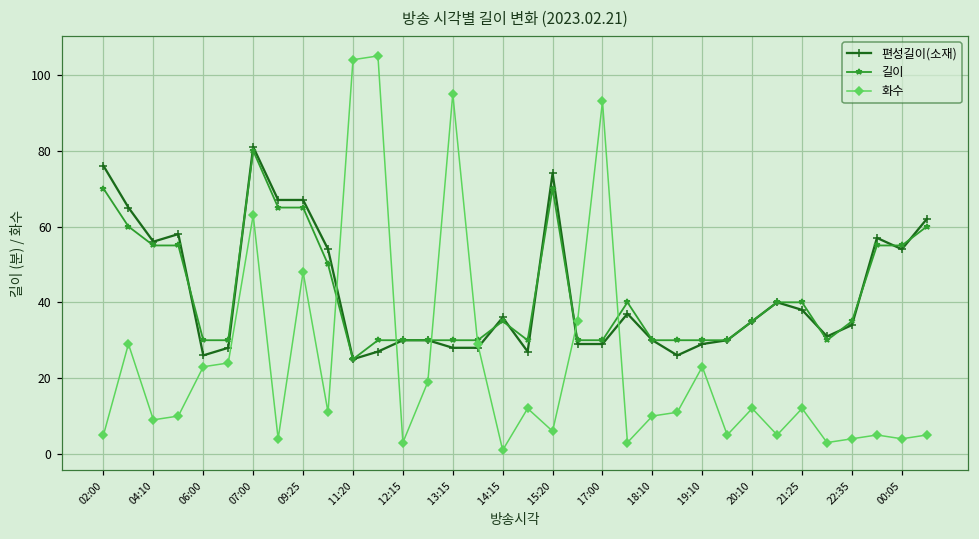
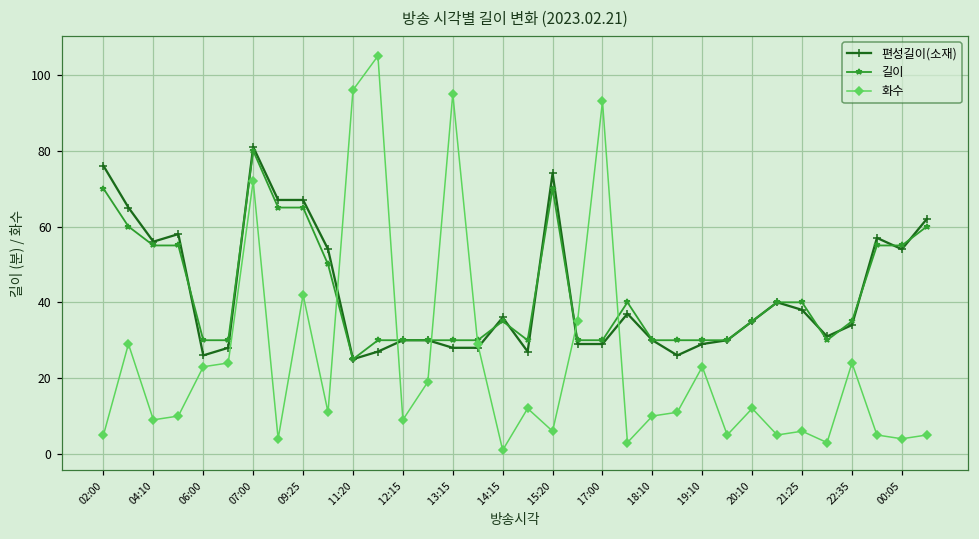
화수, 07:00: 63 -> 72
화수, 09:25: 48 -> 42
화수, 11:20: 104 -> 96
화수, 12:15: 3 -> 9
화수, 21:25: 12 -> 6
화수, 22:35: 4 -> 24
